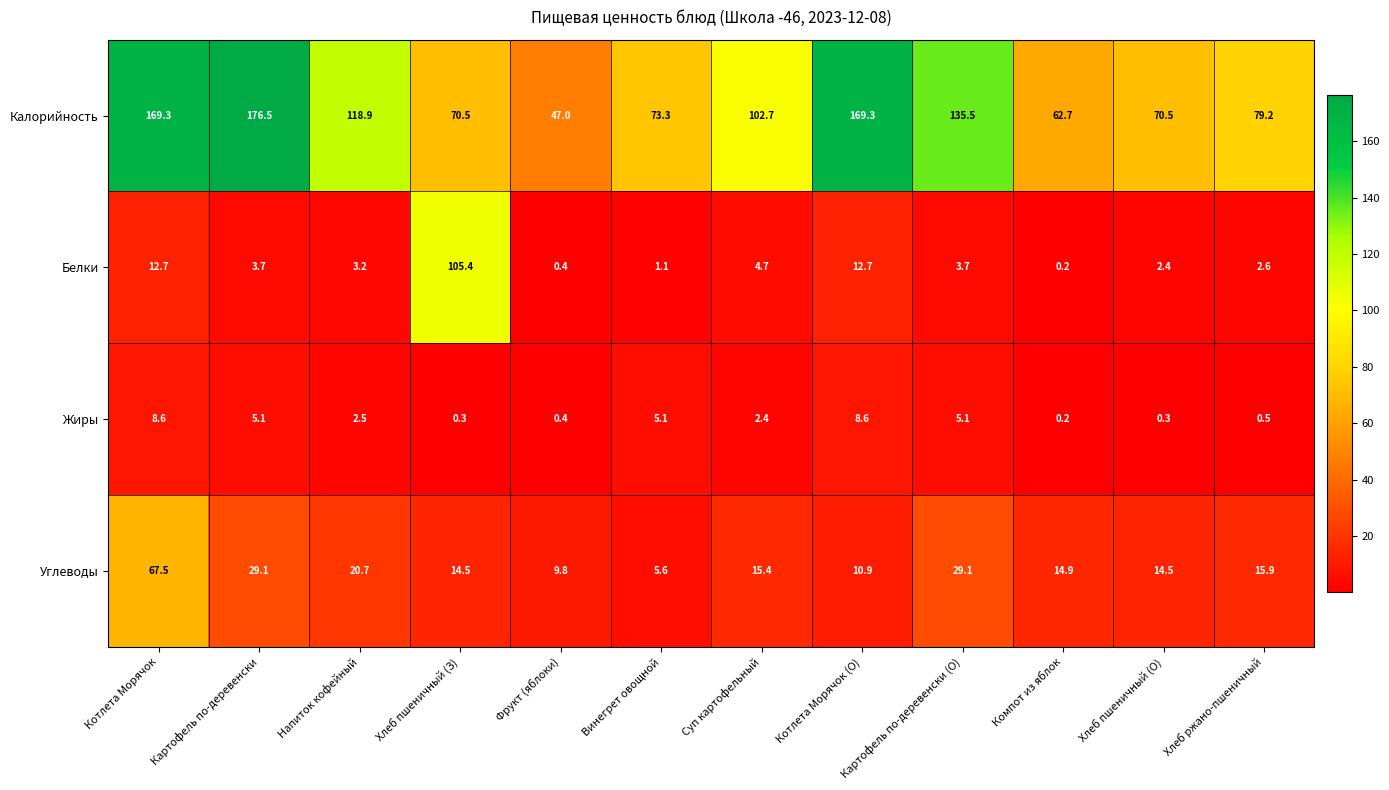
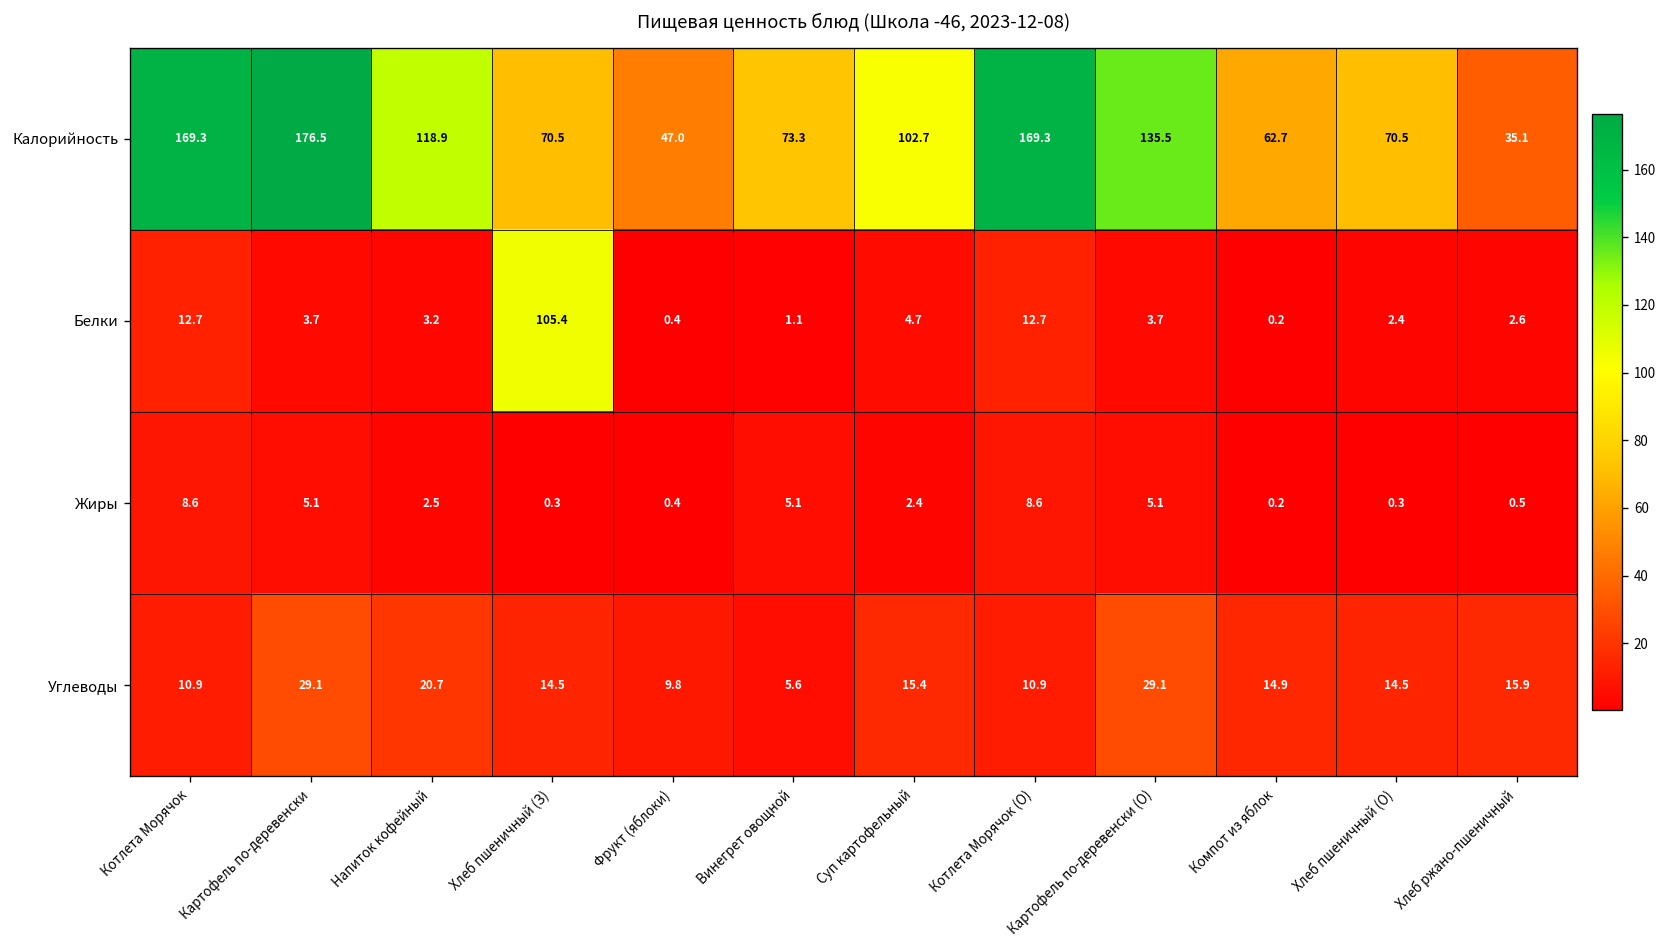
Калорийность, Хлеб ржано-пшеничный: 79.2 -> 35.1
Углеводы, Котлета Морячок: 67.5 -> 10.9
